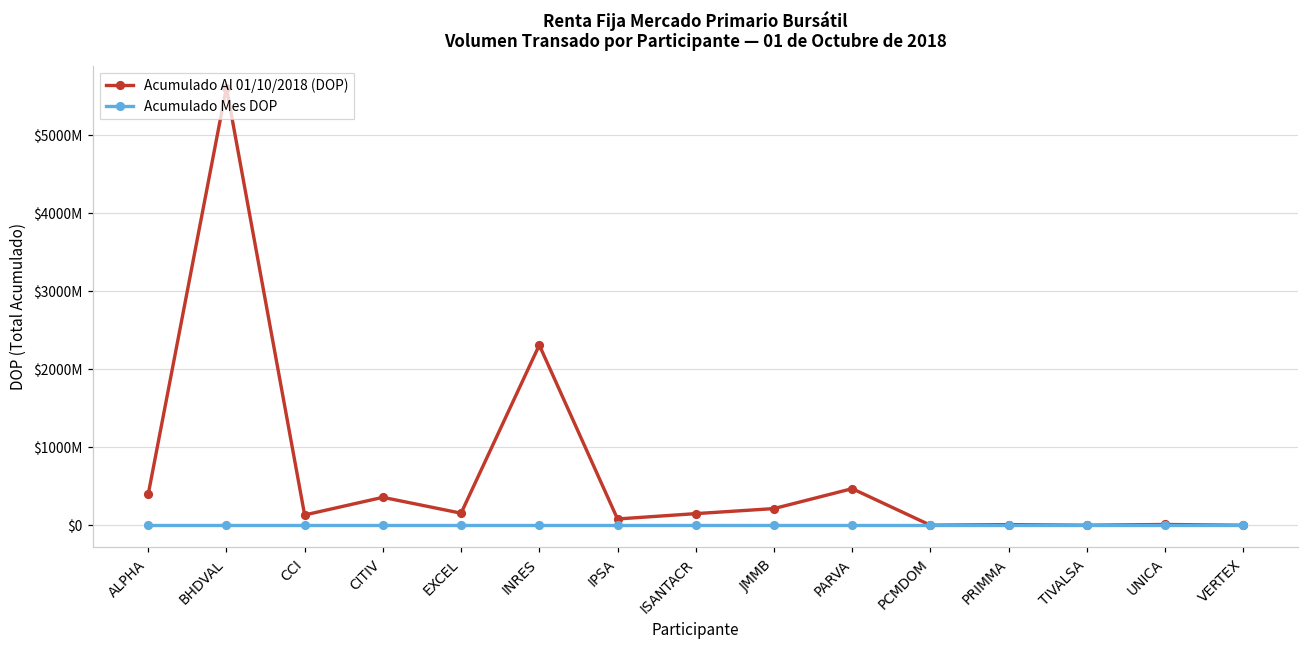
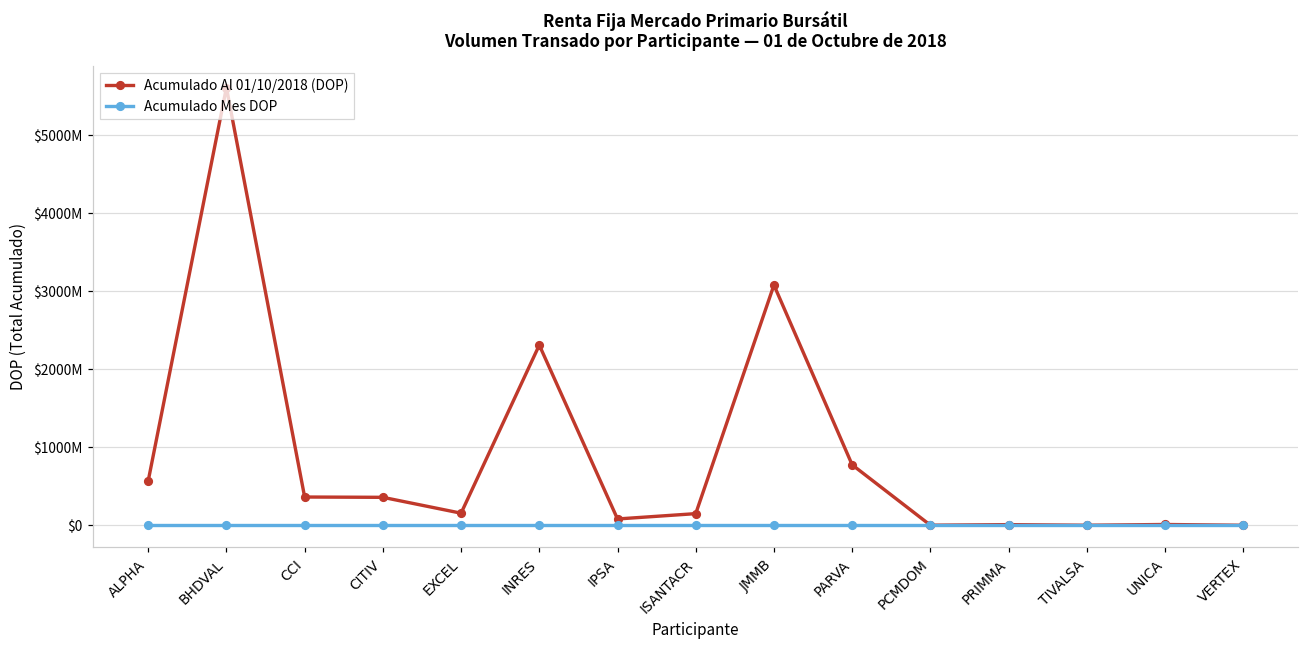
Acumulado Al 01/10/2018 (DOP), ALPHA: $400000000 -> $600000000
Acumulado Al 01/10/2018 (DOP), CCI: $100000000 -> $400000000
Acumulado Al 01/10/2018 (DOP), JMMB: $200000000 -> $3100000000
Acumulado Al 01/10/2018 (DOP), PARVA: $500000000 -> $800000000
